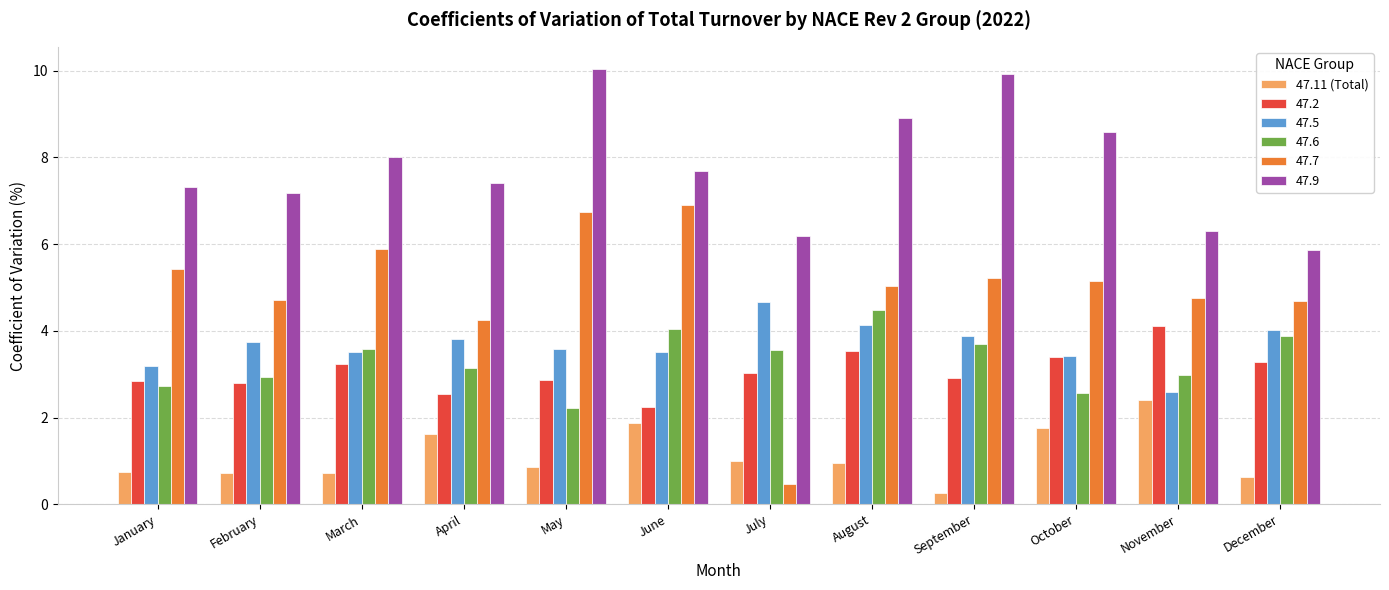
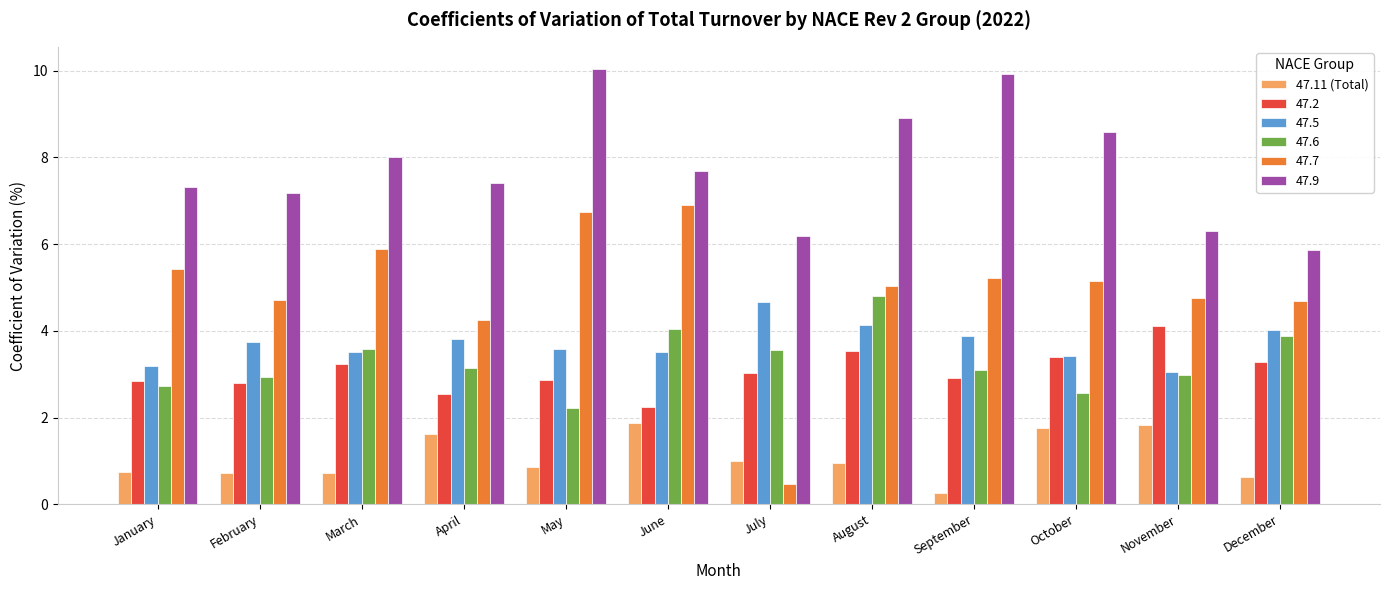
47.6, August: 4.5 -> 4.8
47.6, September: 3.7 -> 3.1
47.11 (Total), November: 2.4 -> 1.8
47.5, November: 2.6 -> 3.0
